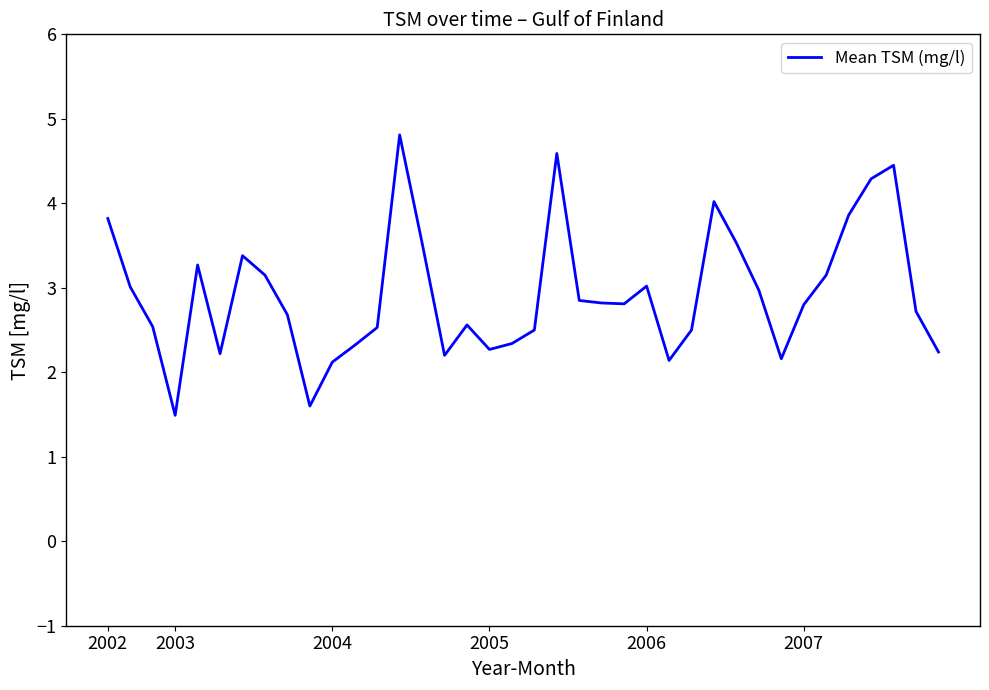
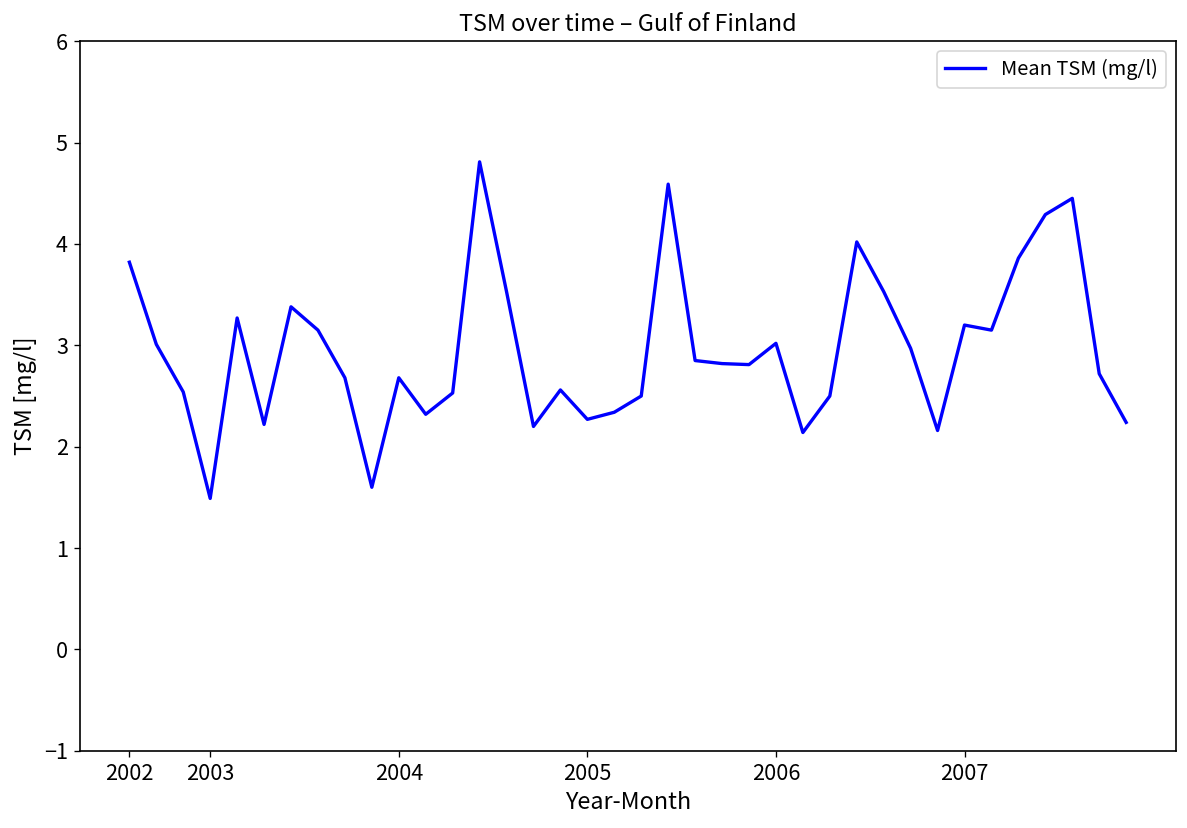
2004: 2.1 -> 2.7
2007: 2.8 -> 3.2
